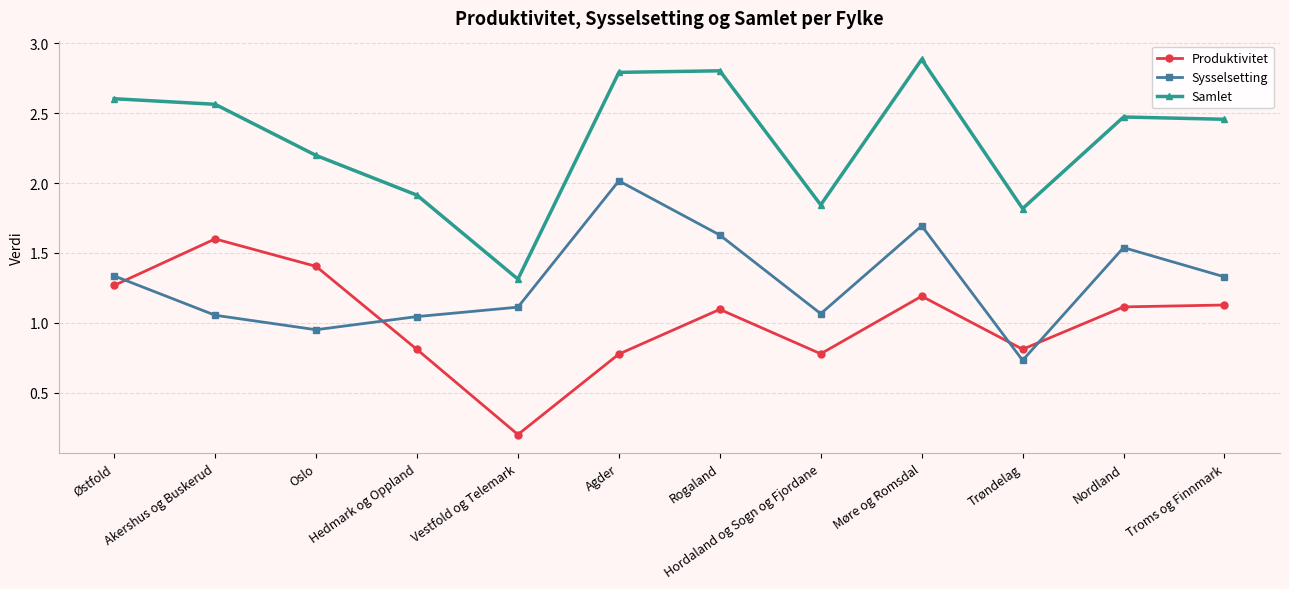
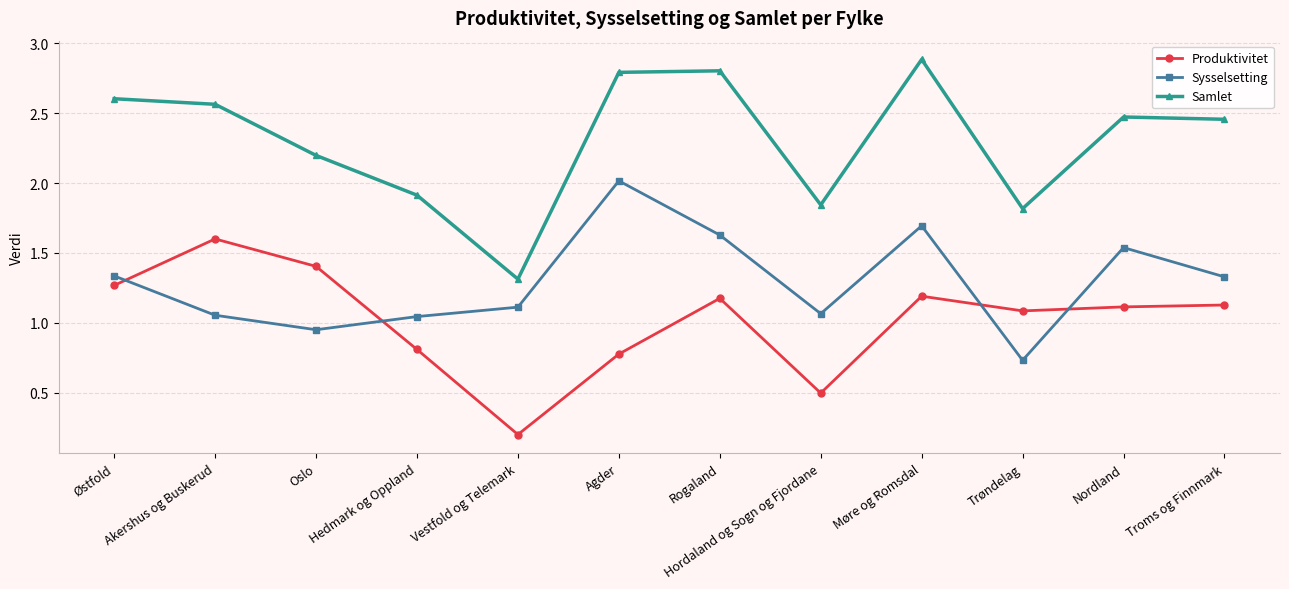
Produktivitet, Rogaland: 1.10 -> 1.18
Produktivitet, Hordaland og Sogn og Fjordane: 0.78 -> 0.50
Produktivitet, Trøndelag: 0.81 -> 1.09
